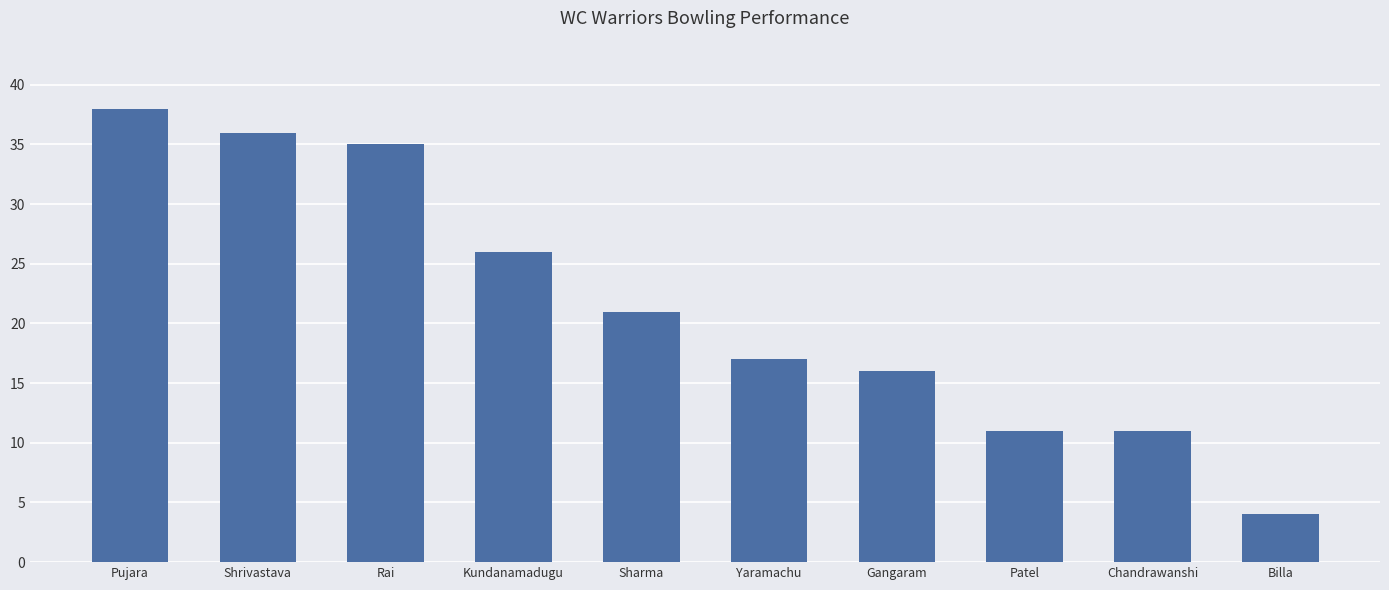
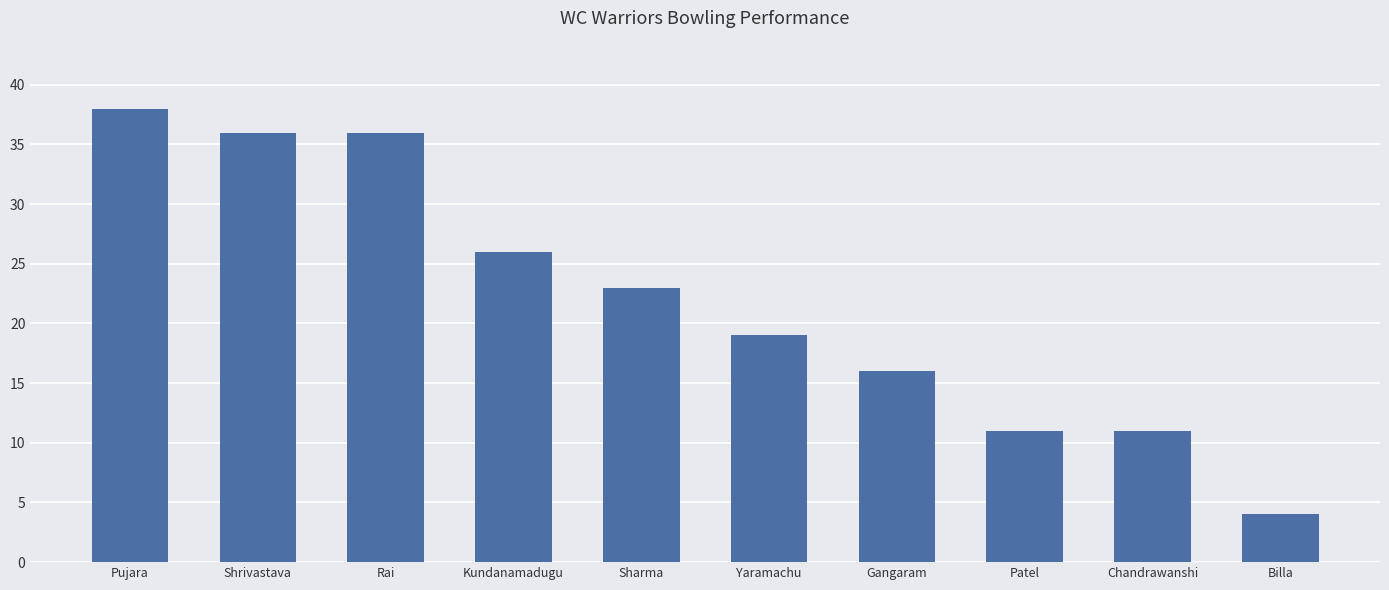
Rai: 35 -> 36
Sharma: 21 -> 23
Yaramachu: 17 -> 19
